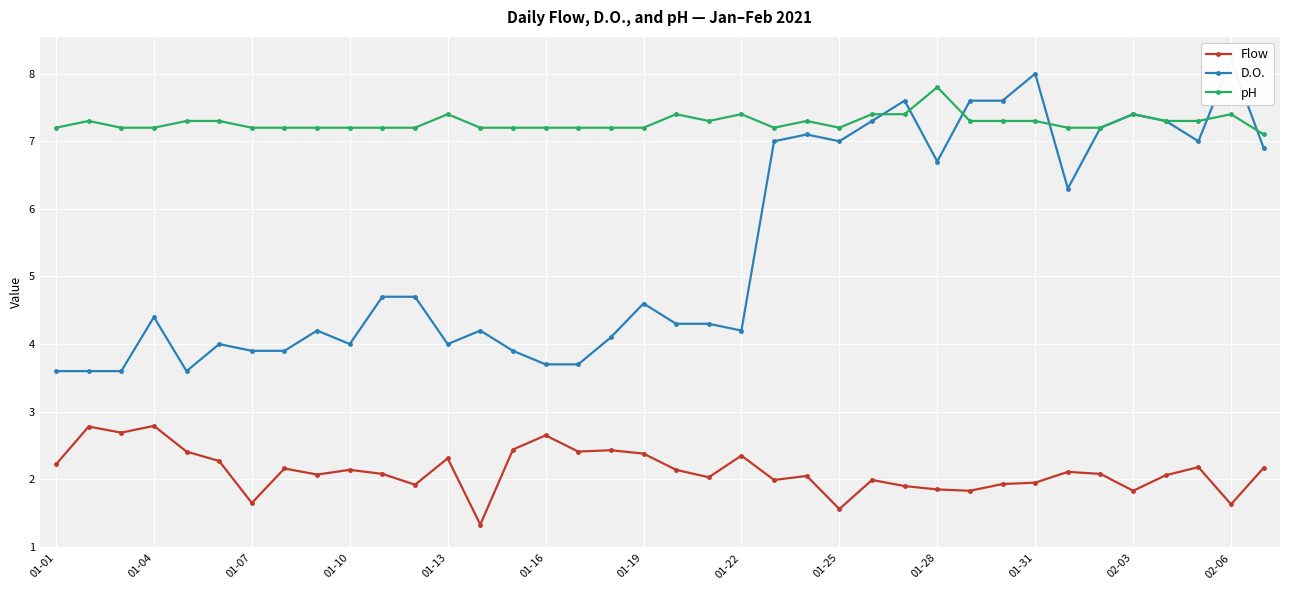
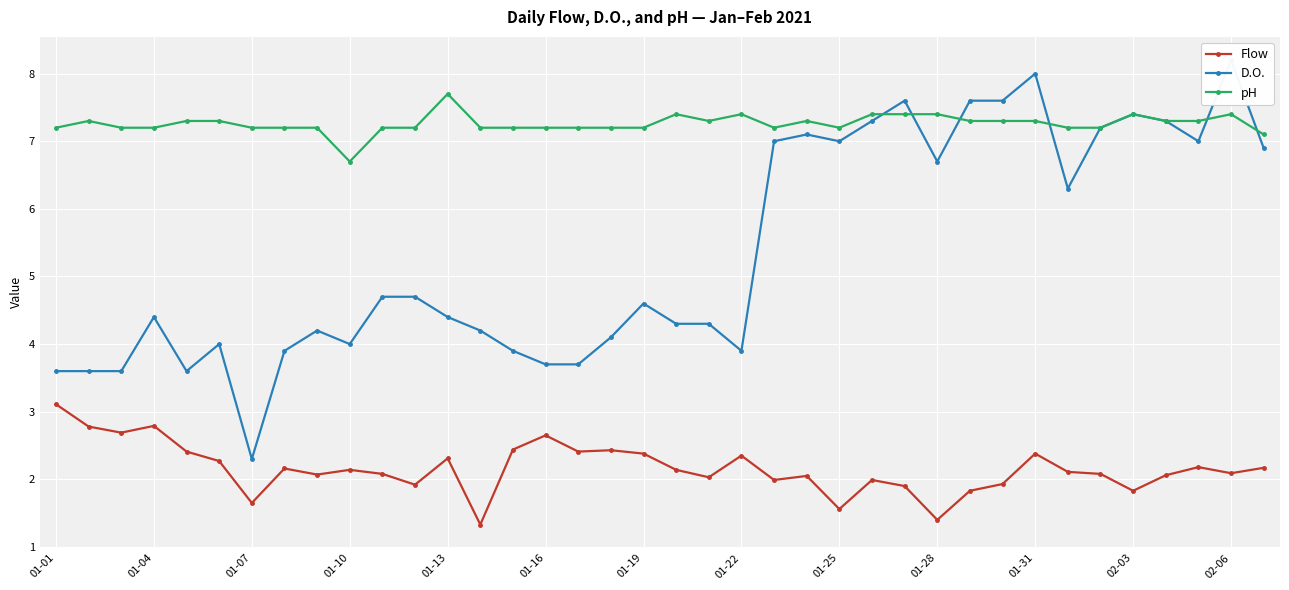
Flow, 01-01: 2.2 -> 3.1
D.O., 01-07: 3.9 -> 2.3
pH, 01-10: 7.2 -> 6.7
D.O., 01-13: 4.0 -> 4.4
pH, 01-13: 7.4 -> 7.7
D.O., 01-22: 4.2 -> 3.9
Flow, 01-28: 1.9 -> 1.4
pH, 01-28: 7.8 -> 7.4
Flow, 01-31: 2.0 -> 2.4
Flow, 02-06: 1.6 -> 2.1
